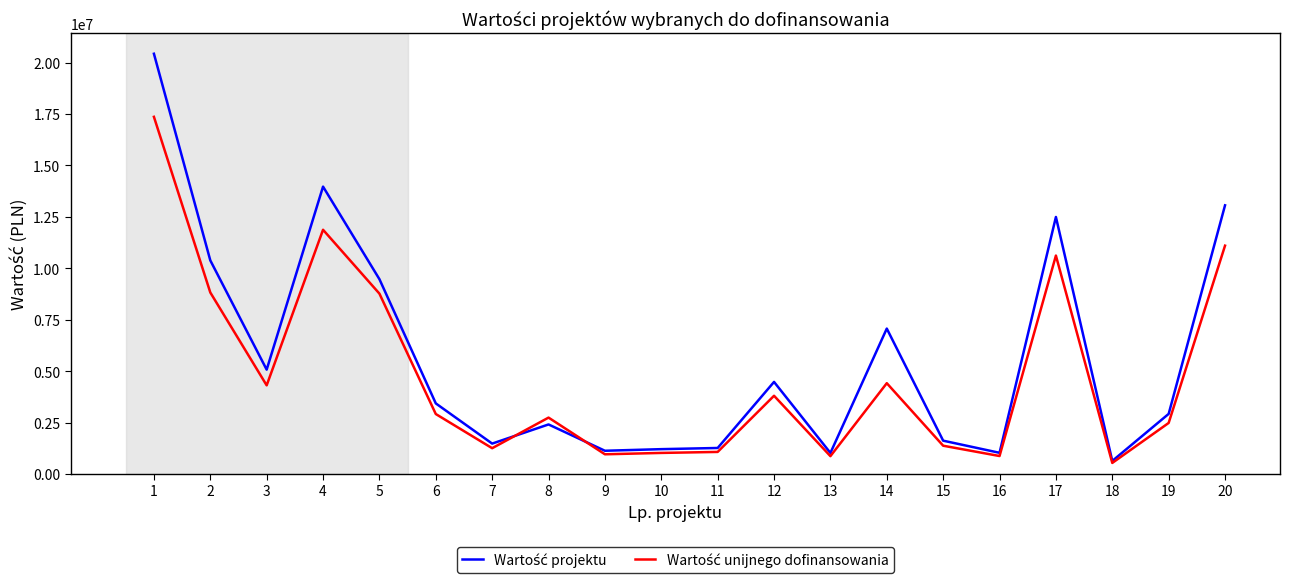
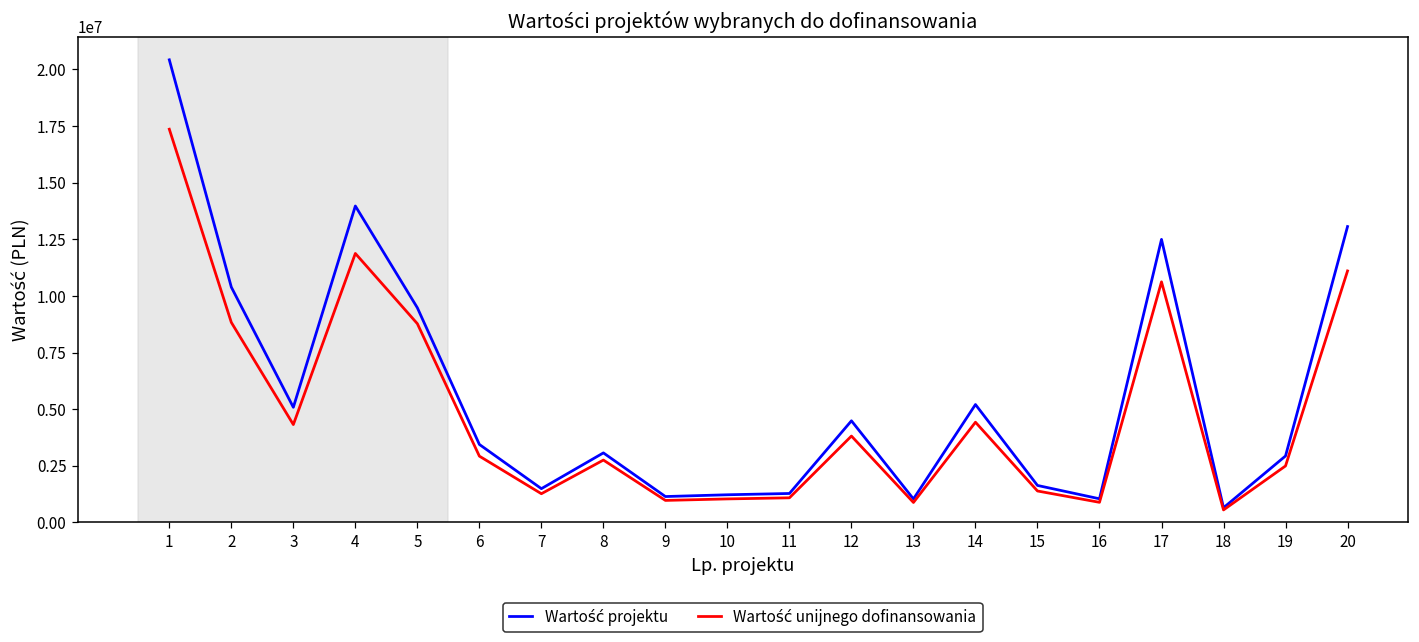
Wartość projektu, 8: 2400000 -> 3100000
Wartość projektu, 14: 7100000 -> 5200000
